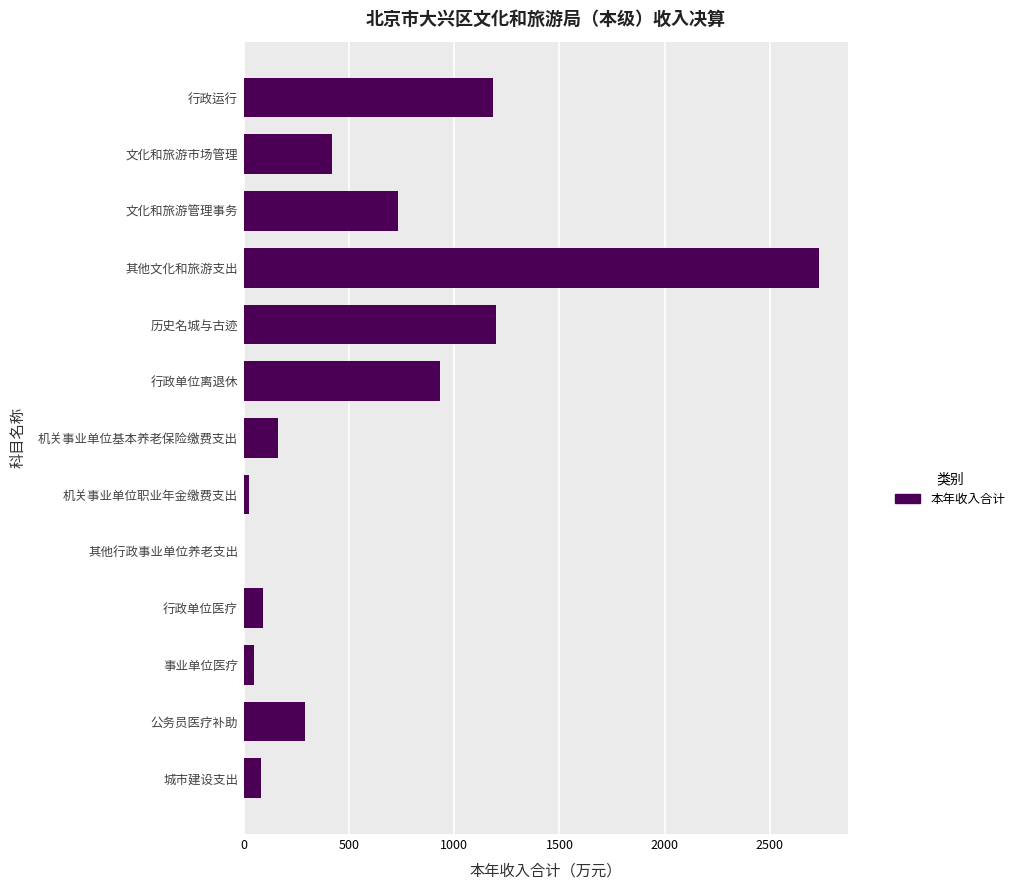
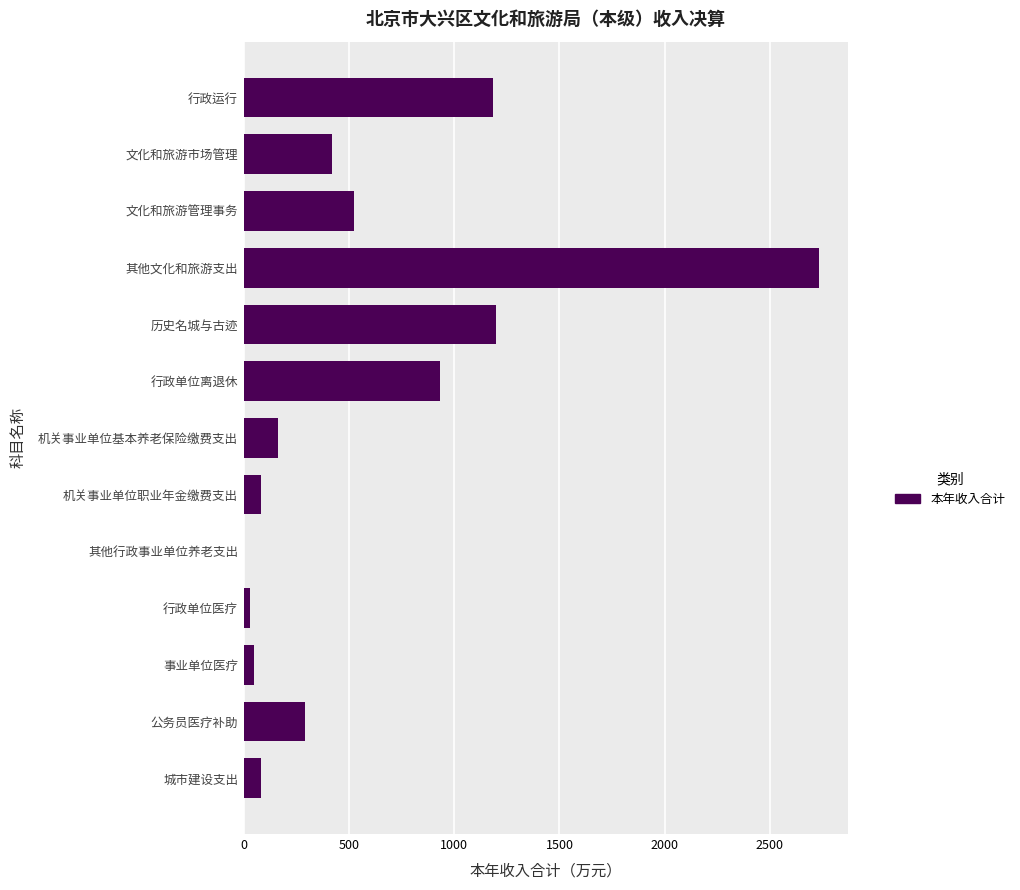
文化和旅游管理事务: 730 -> 520
机关事业单位职业年金缴费支出: 20 -> 80
行政单位医疗: 90 -> 30
